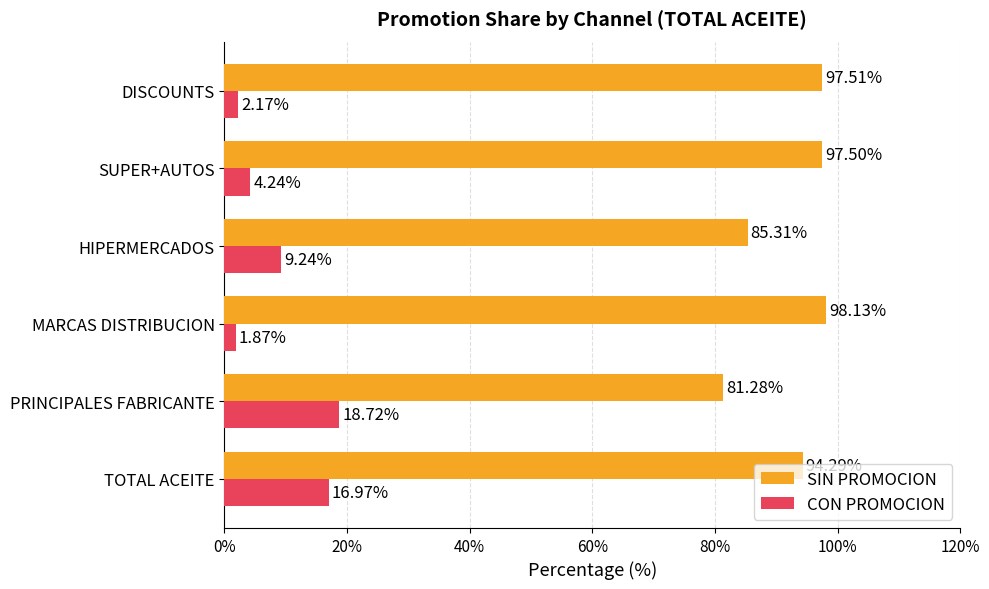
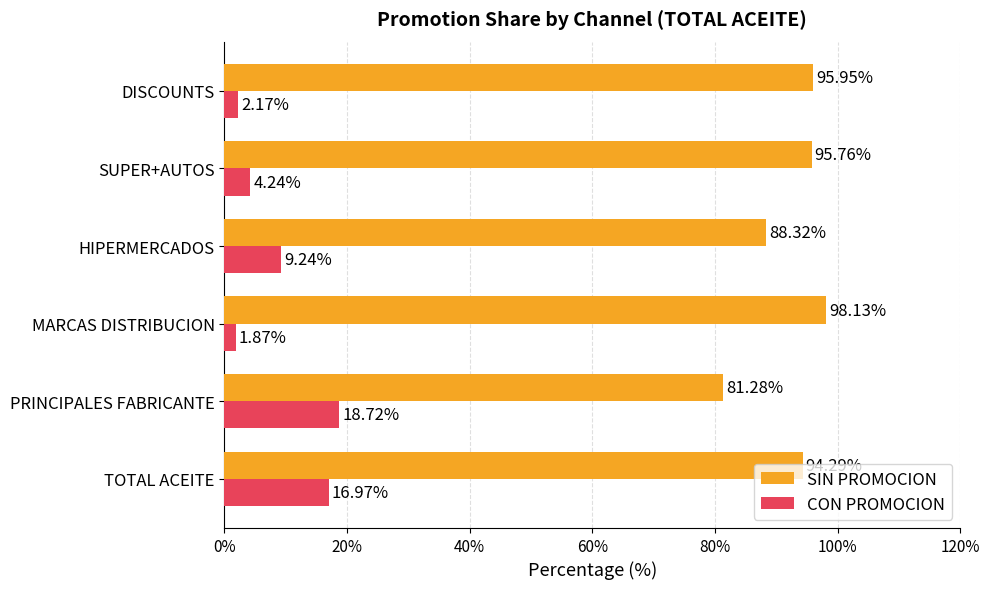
SIN PROMOCION, DISCOUNTS: 97.51% -> 95.95%
SIN PROMOCION, SUPER+AUTOS: 97.50% -> 95.76%
SIN PROMOCION, HIPERMERCADOS: 85.31% -> 88.32%
